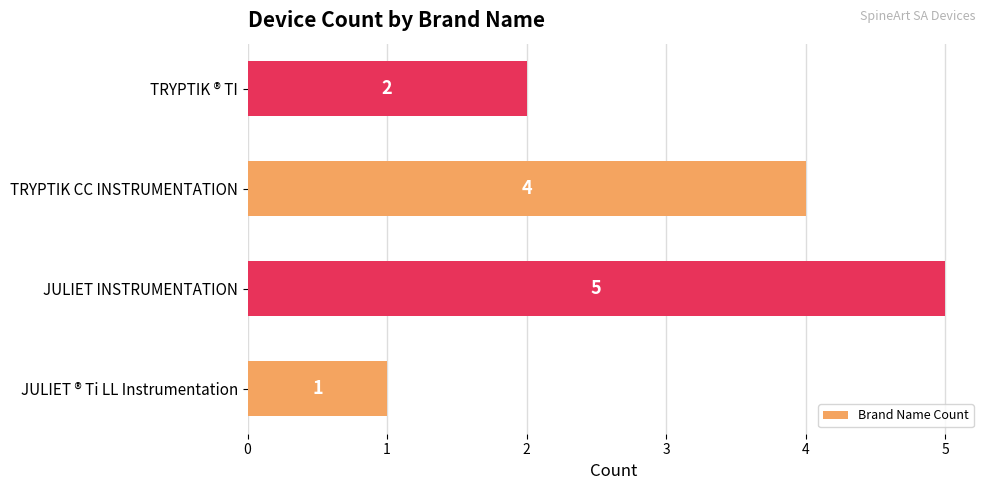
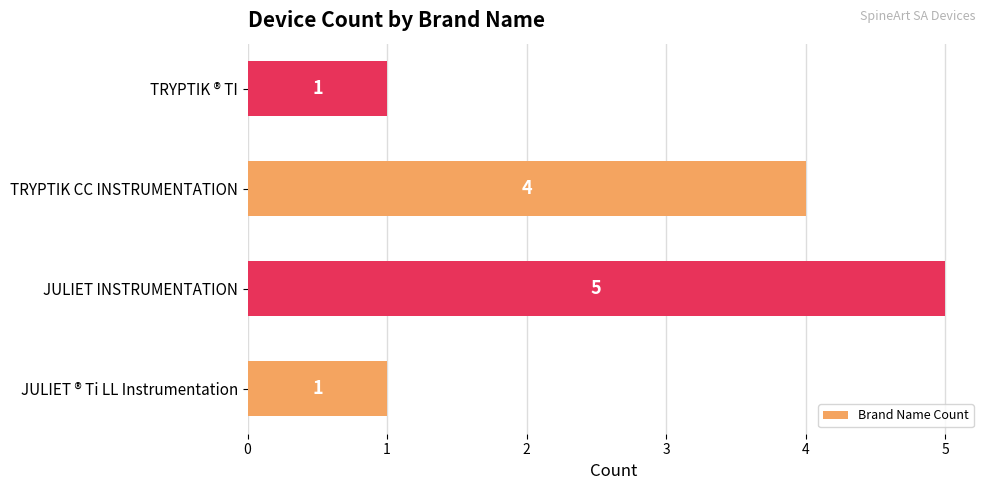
TRYPTIK ® TI: 2 -> 1
